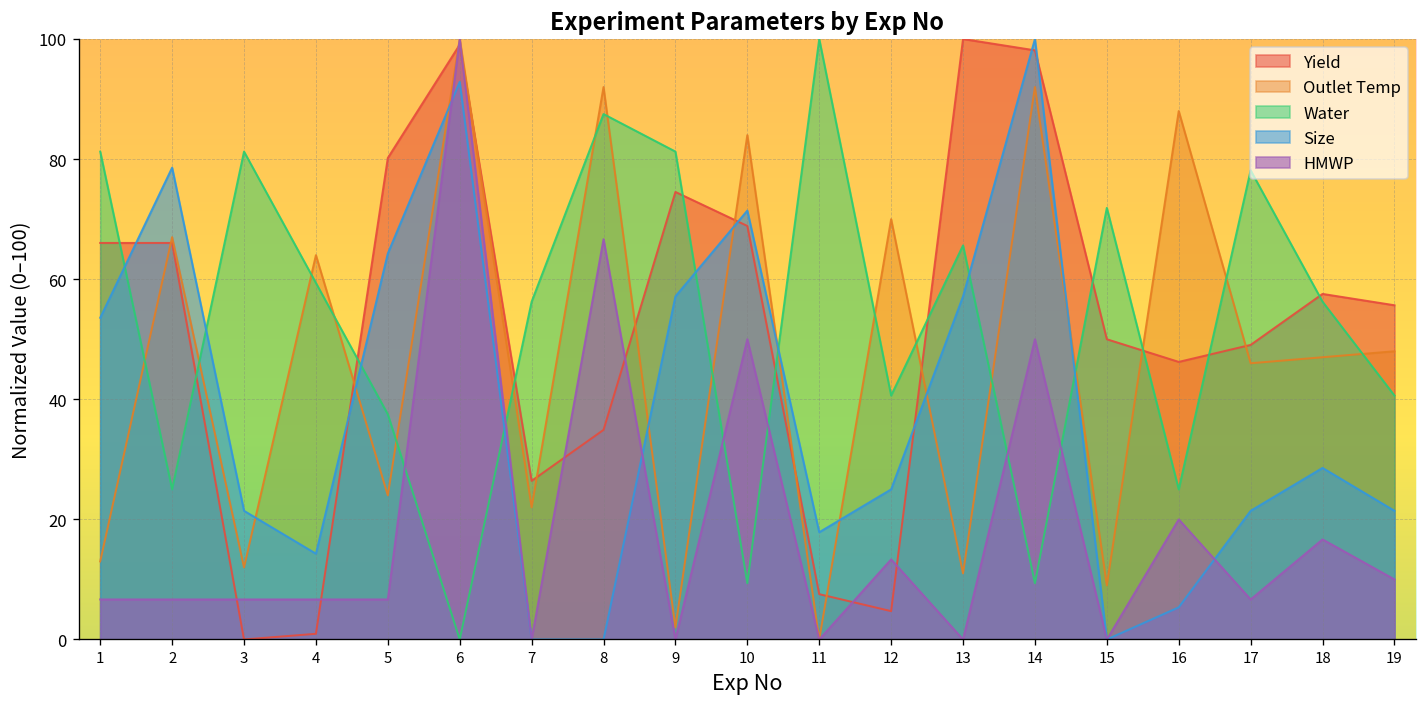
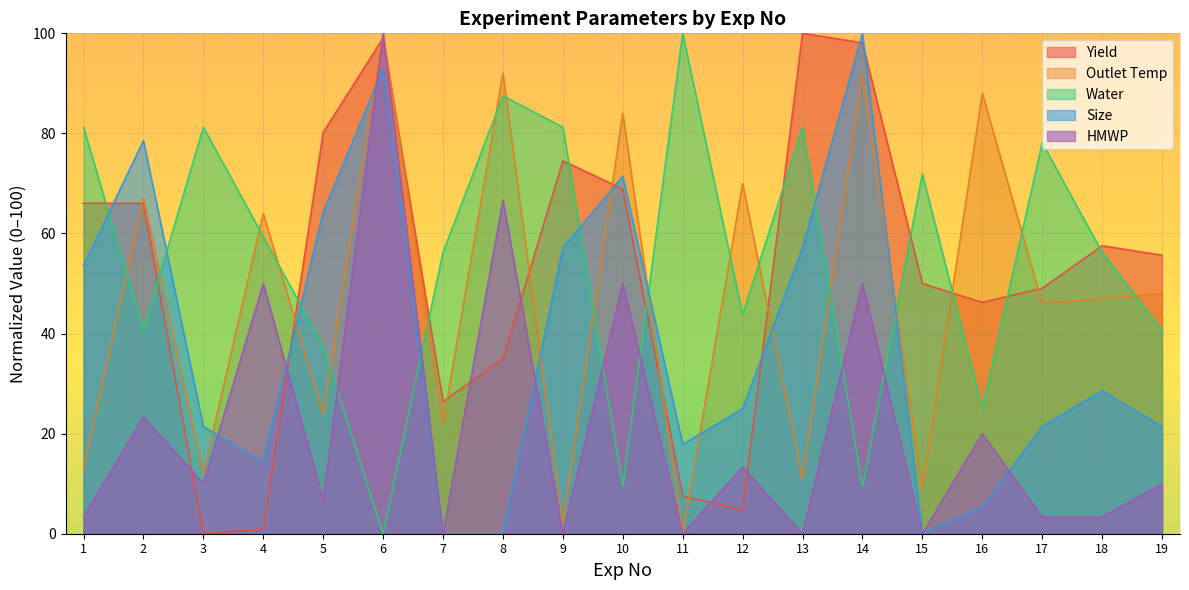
HMWP, 1: 7 -> 3
Water, 2: 25 -> 41
HMWP, 2: 7 -> 23
HMWP, 3: 7 -> 10
HMWP, 4: 7 -> 50
Water, 12: 41 -> 44
Water, 13: 66 -> 81
HMWP, 17: 7 -> 3
HMWP, 18: 17 -> 3
